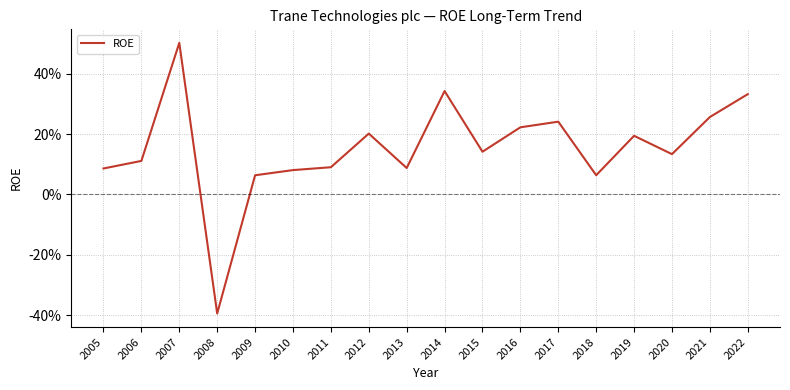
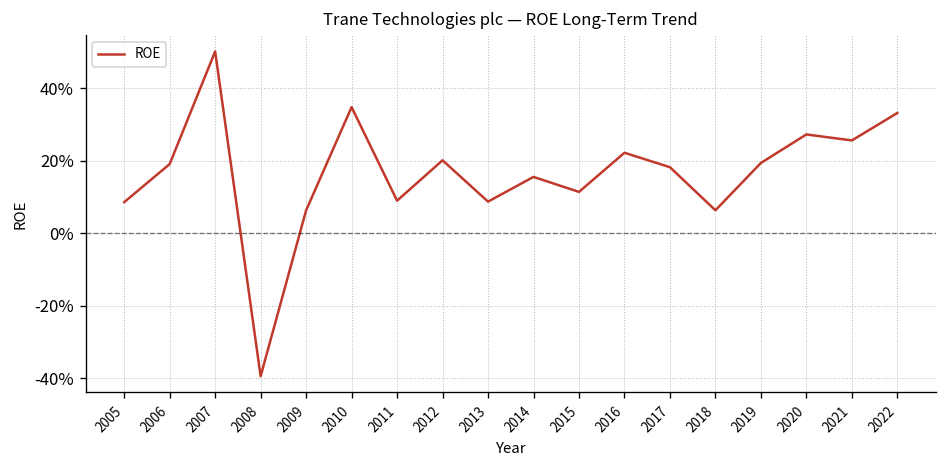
2006: 11% -> 19%
2010: 8% -> 35%
2014: 34% -> 16%
2015: 14% -> 11%
2017: 24% -> 18%
2020: 13% -> 27%
